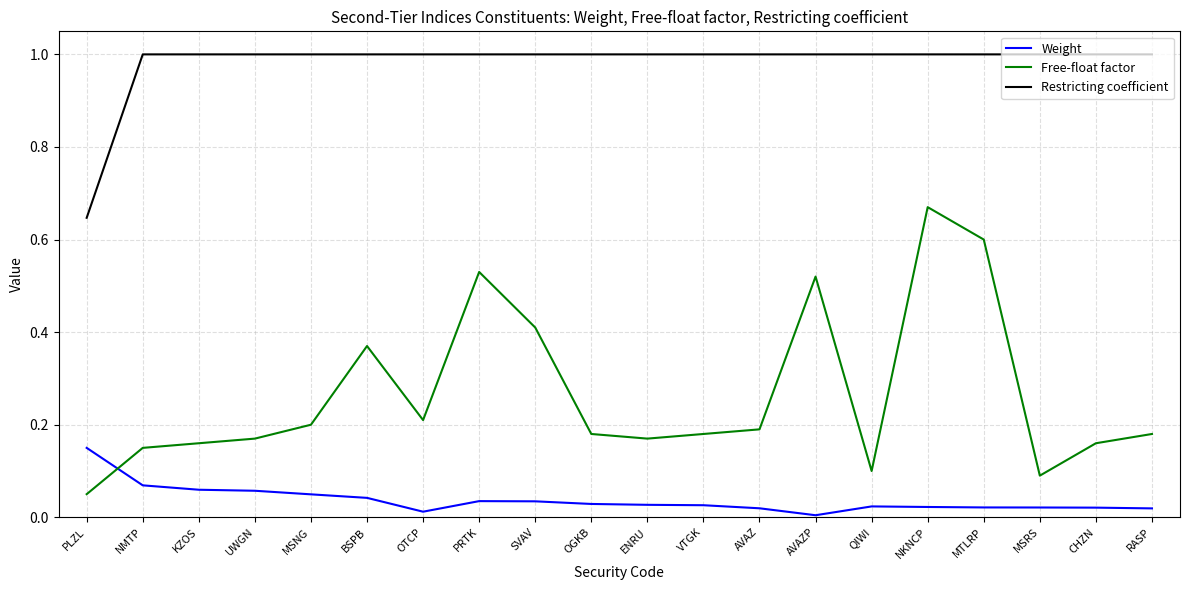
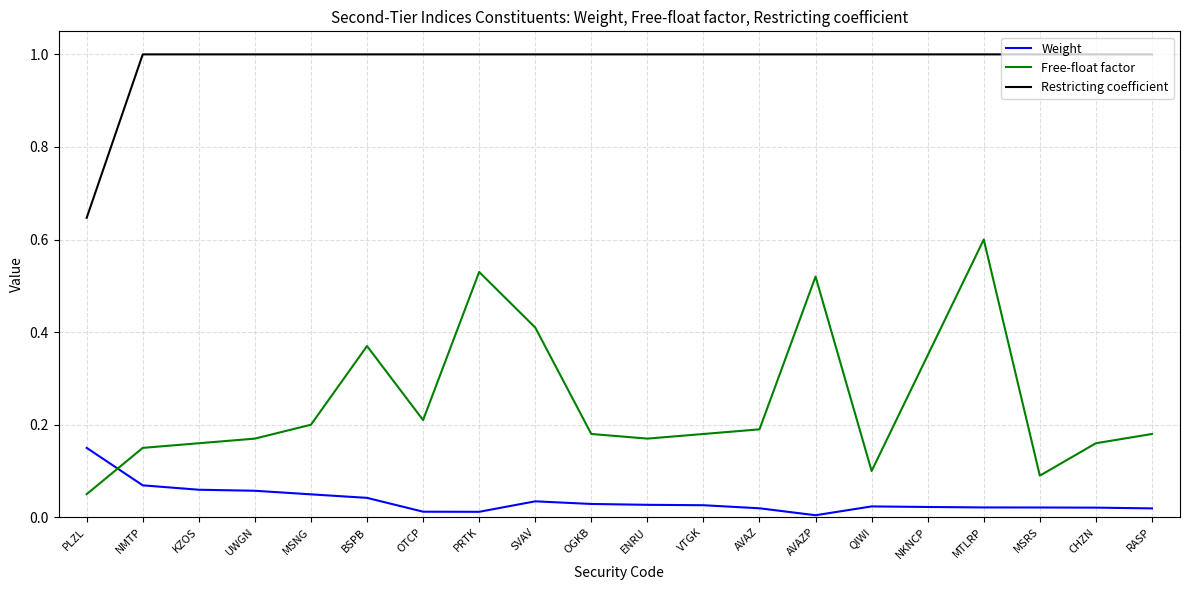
Weight, PRTK: 0.03 -> 0.01
Free-float factor, NKNCP: 0.67 -> 0.35
